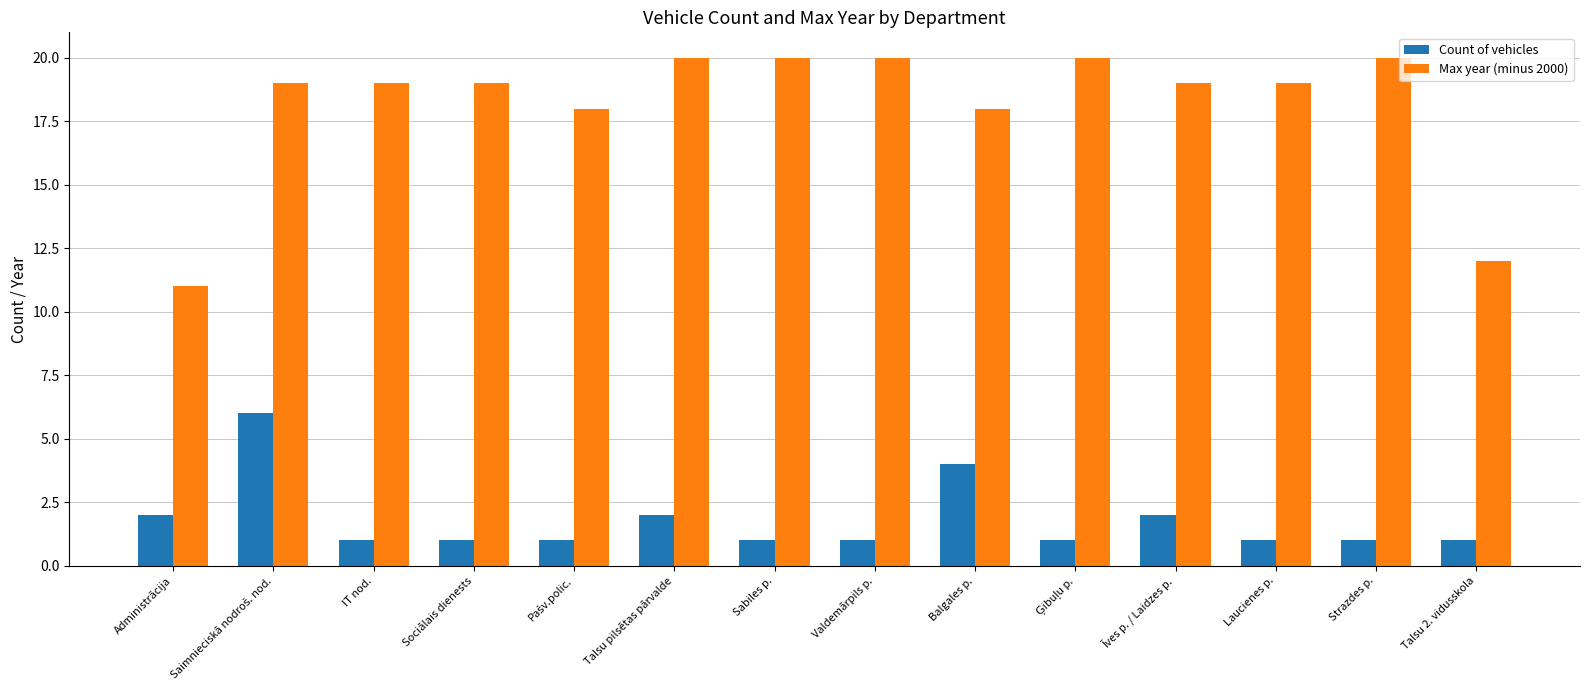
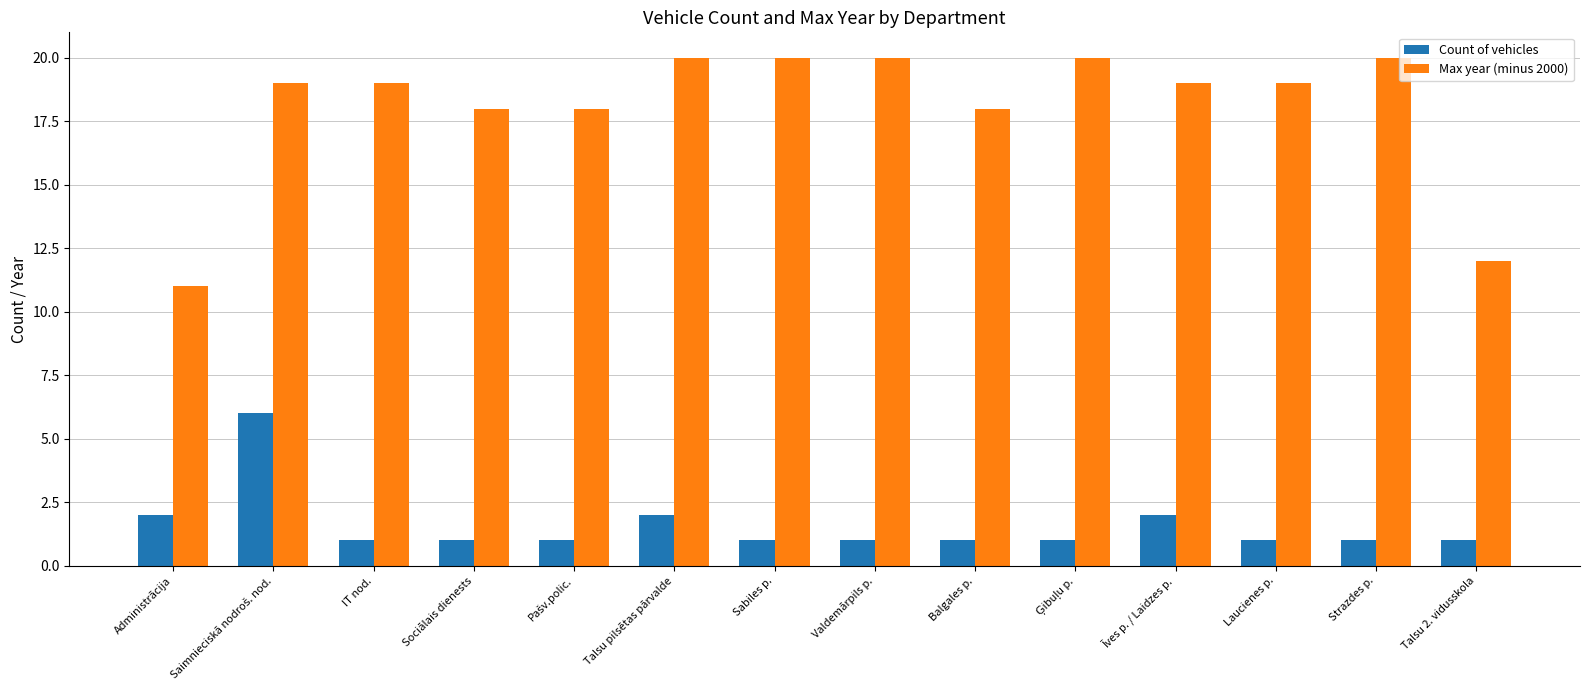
Max year (minus 2000), Sociālais dienests: 19.0 -> 18.0
Count of vehicles, Balgales p.: 4 -> 1
